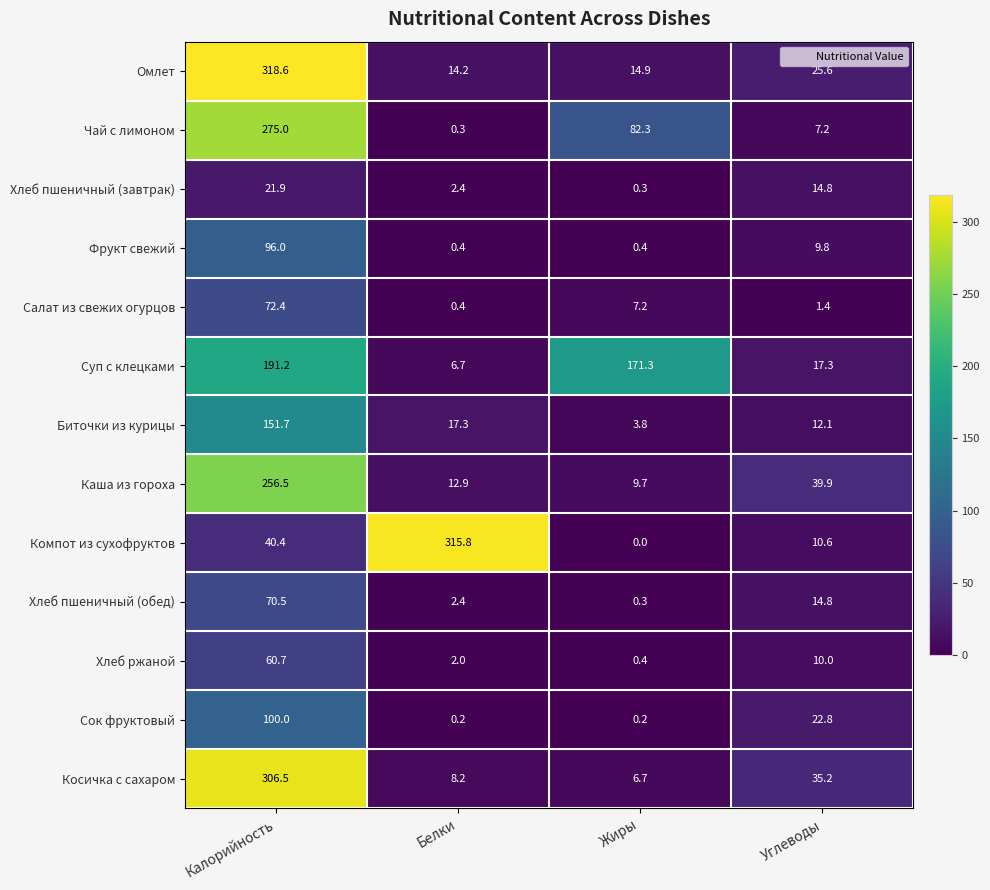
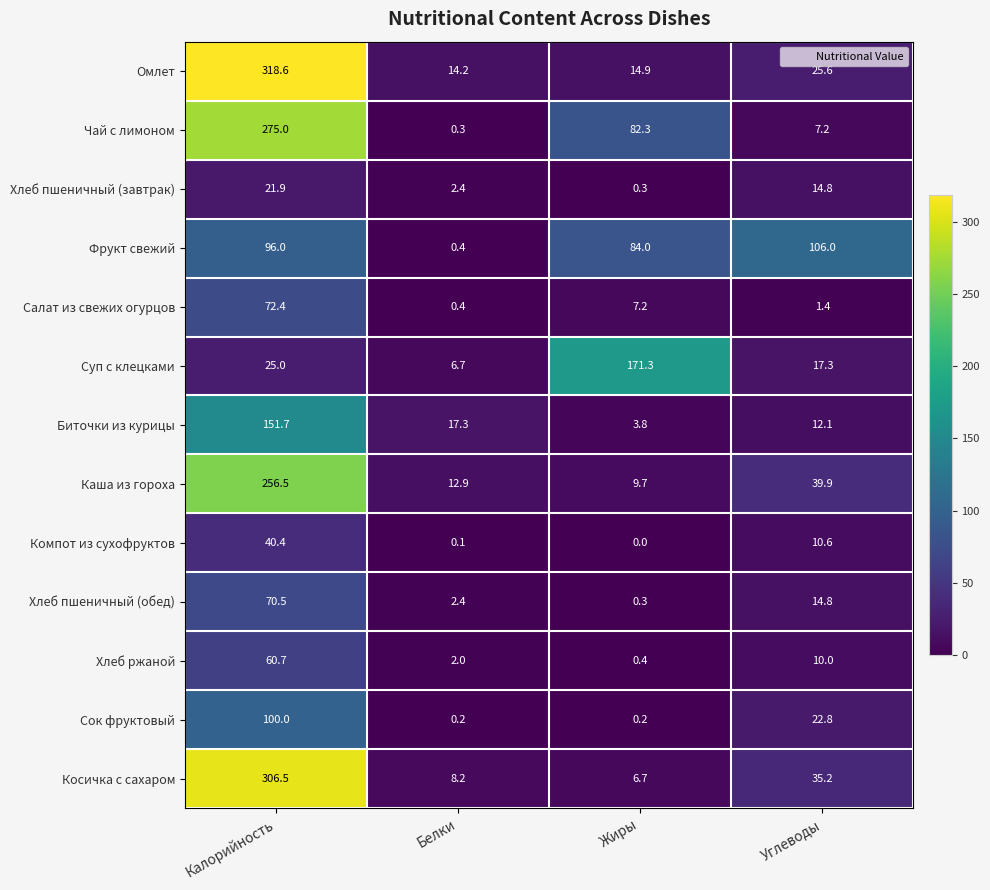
Фрукт свежий, Жиры: 0.4 -> 84.0
Фрукт свежий, Углеводы: 9.8 -> 106.0
Суп с клецками, Калорийность: 191.2 -> 25.0
Компот из сухофруктов, Белки: 315.8 -> 0.1
